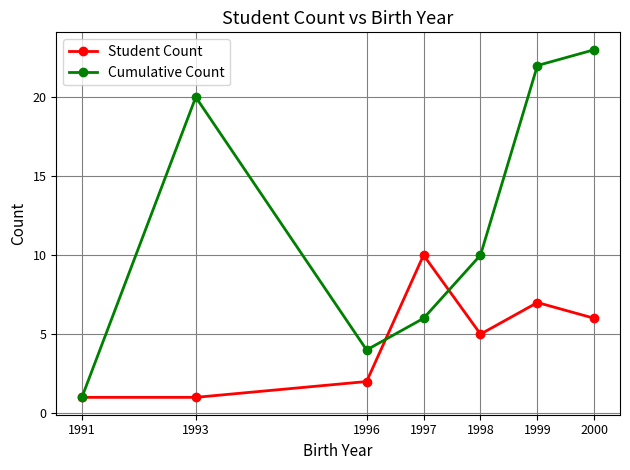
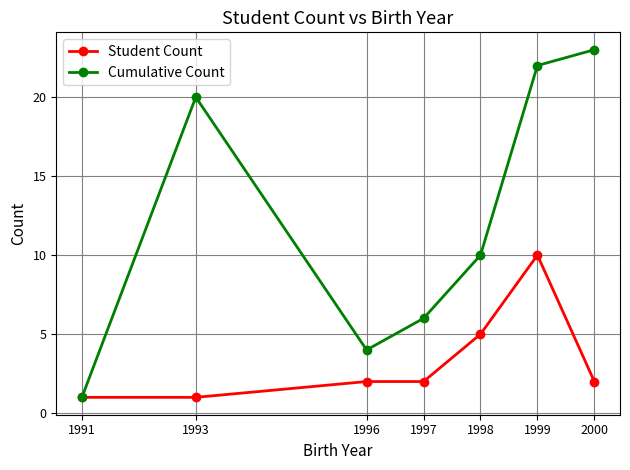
Student Count, 1997: 10 -> 2
Student Count, 1999: 7 -> 10
Student Count, 2000: 6 -> 2
